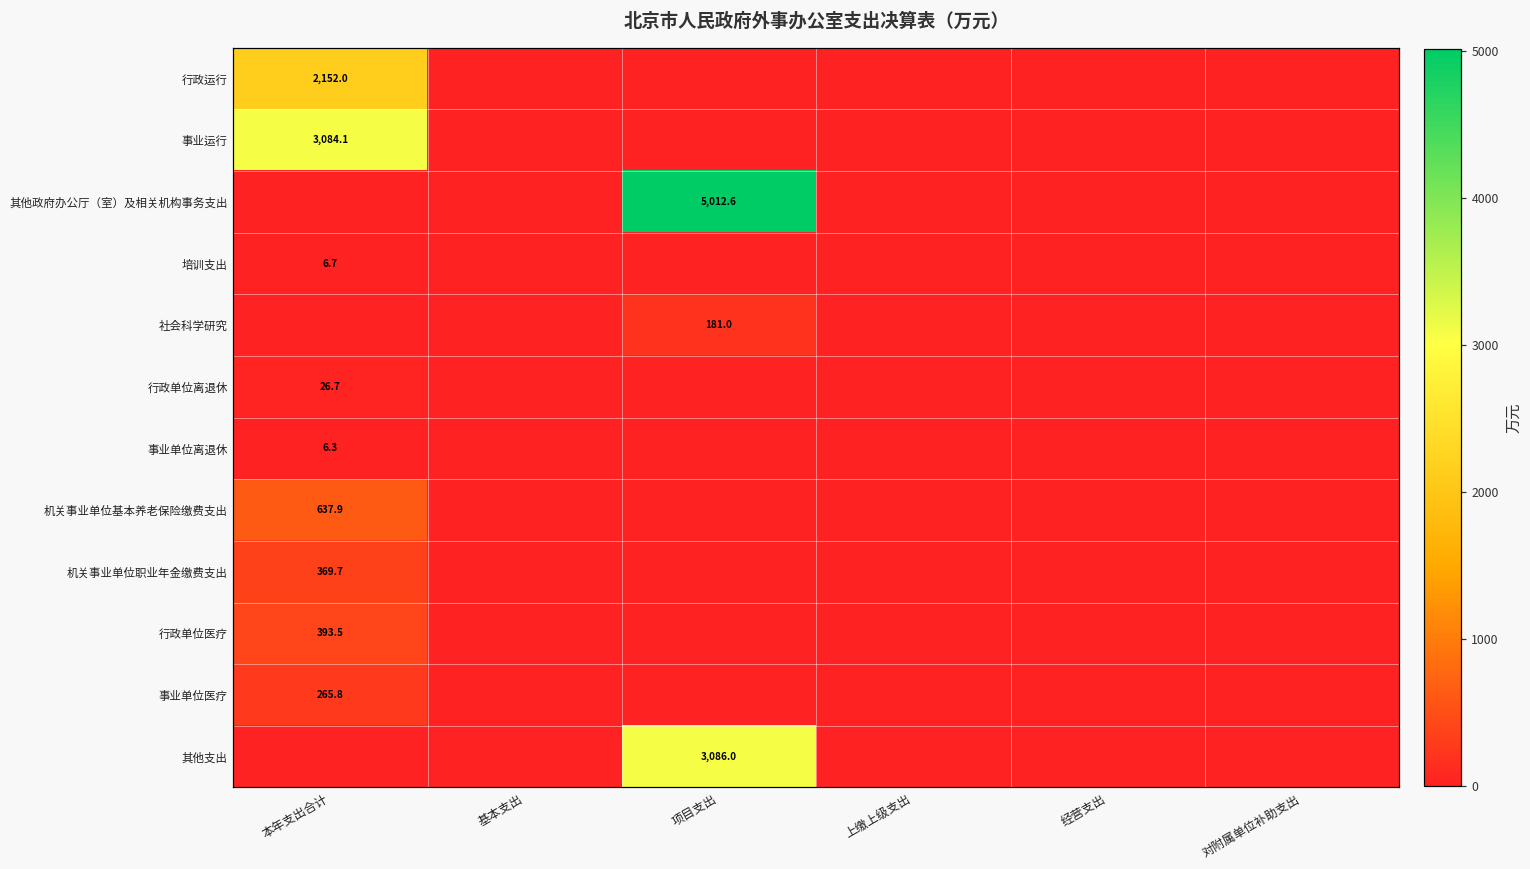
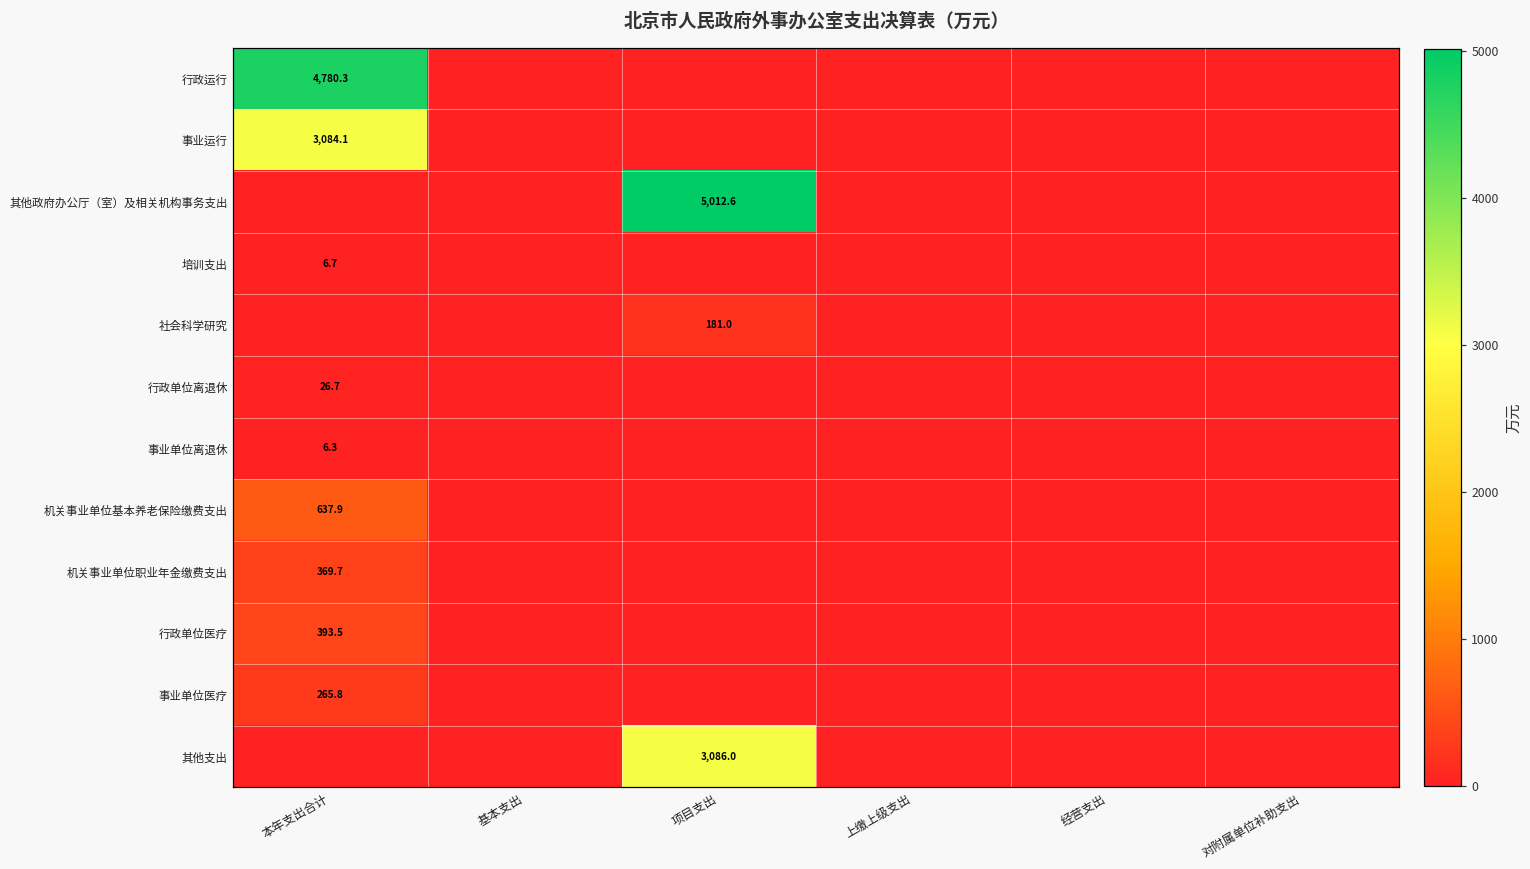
行政运行, 本年支出合计: 2,152.0 -> 4,780.3
